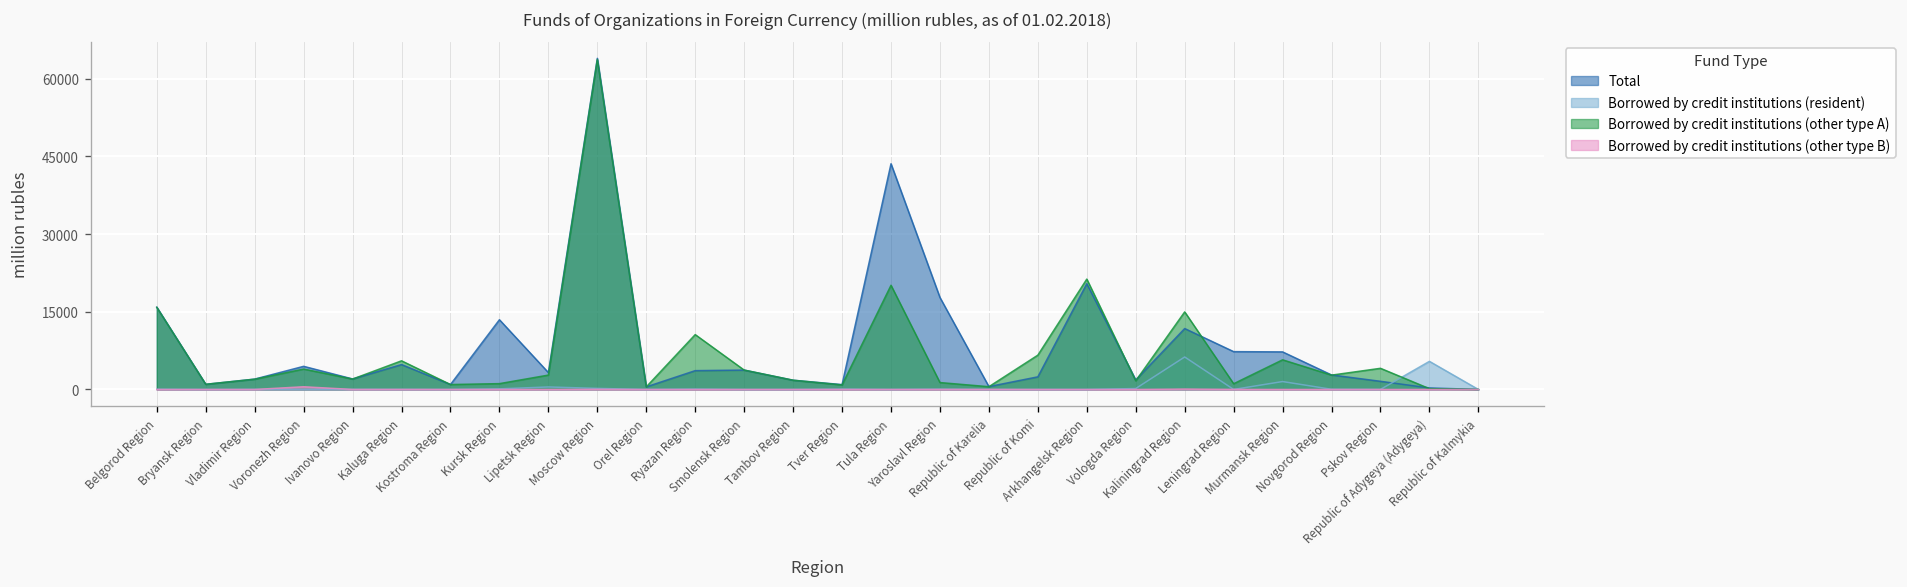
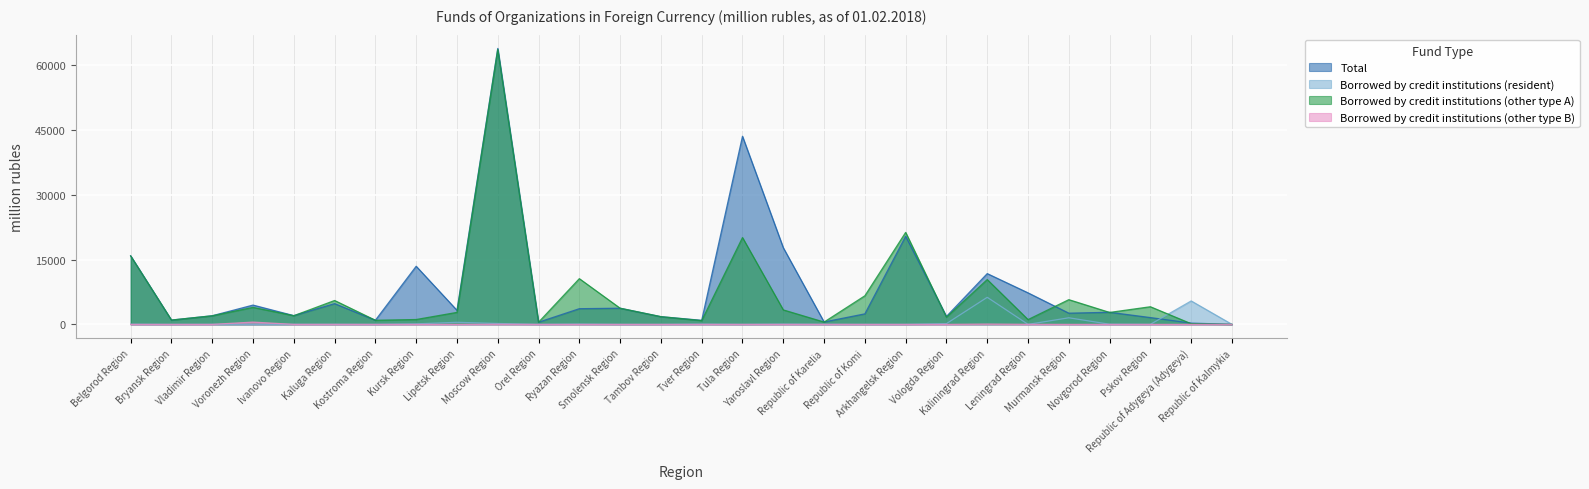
Borrowed by credit institutions (other type A), Yaroslavl Region: 1000 -> 3000
Borrowed by credit institutions (other type A), Kaliningrad Region: 15000 -> 10000
Total, Murmansk Region: 7000 -> 3000
